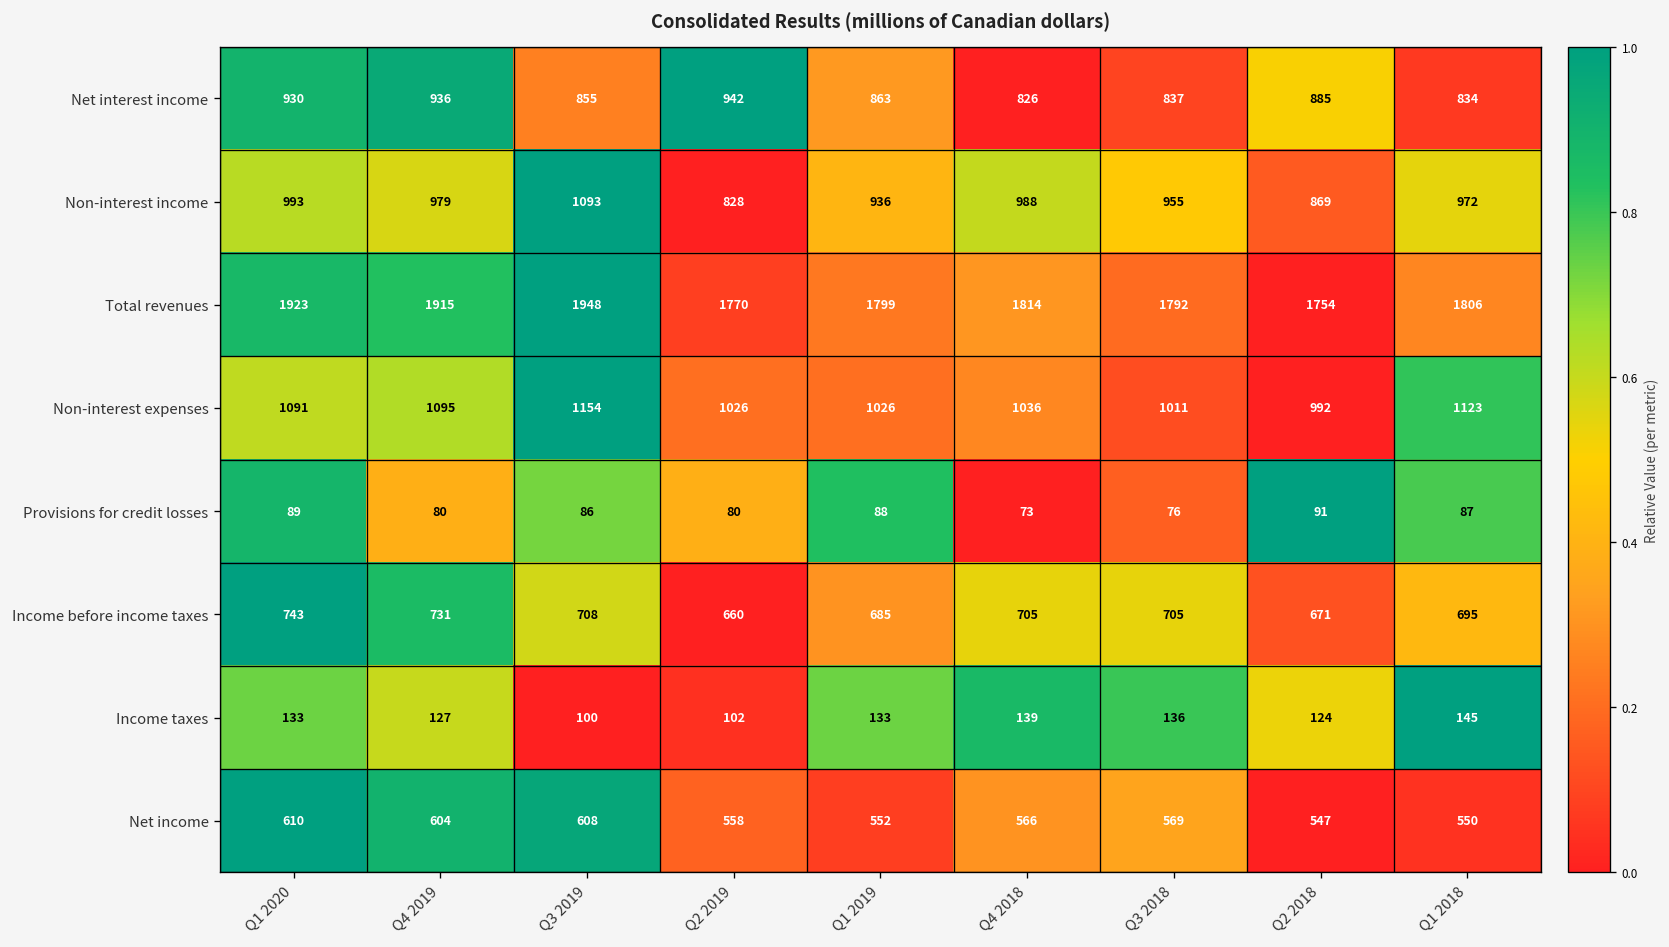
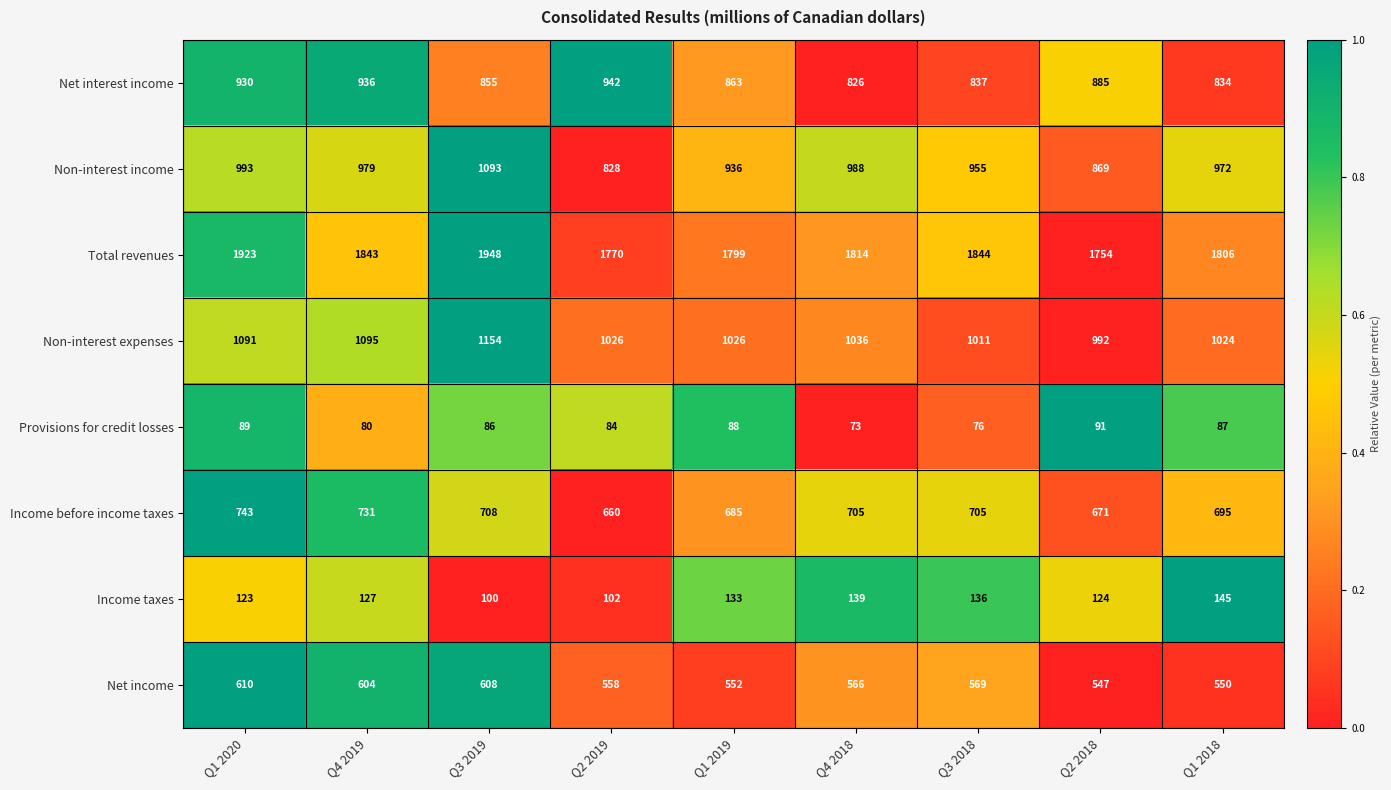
Total revenues, Q4 2019: 1915 -> 1843
Total revenues, Q3 2018: 1792 -> 1844
Non-interest expenses, Q1 2018: 1123 -> 1024
Provisions for credit losses, Q2 2019: 80 -> 84
Income taxes, Q1 2020: 133 -> 123
